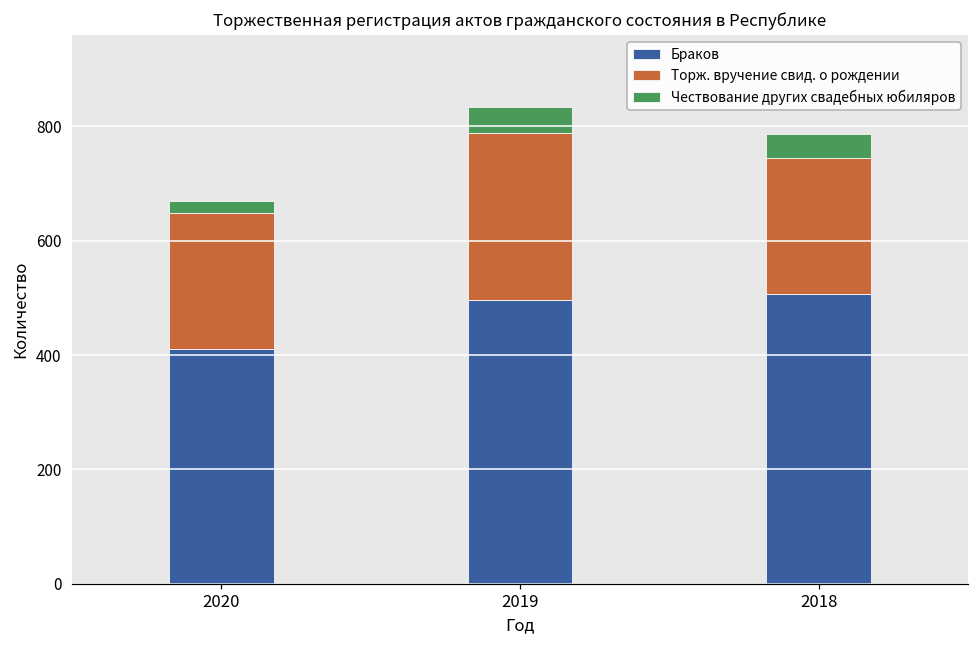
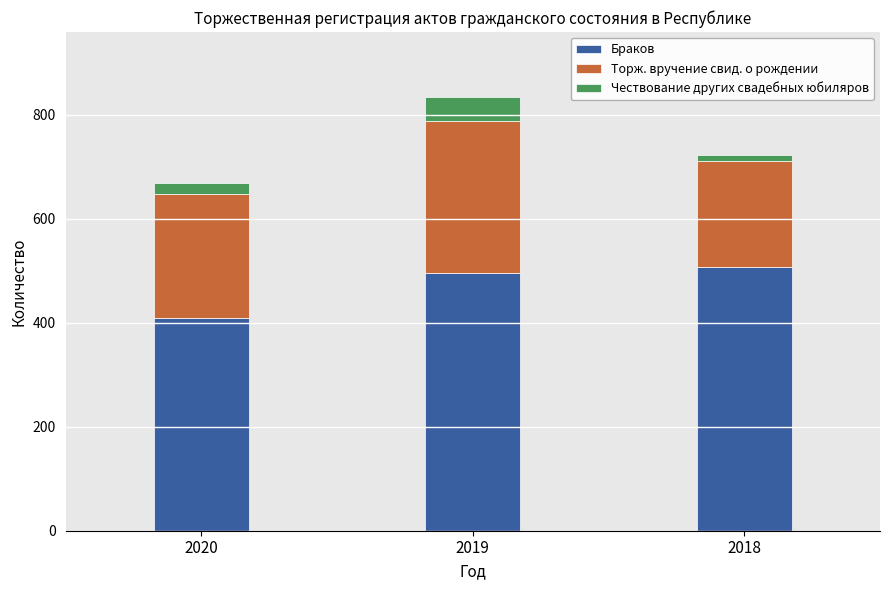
Торж. вручение свид. о рождении, 2018: 240 -> 200
Чествование других свадебных юбиляров, 2018: 40 -> 10
